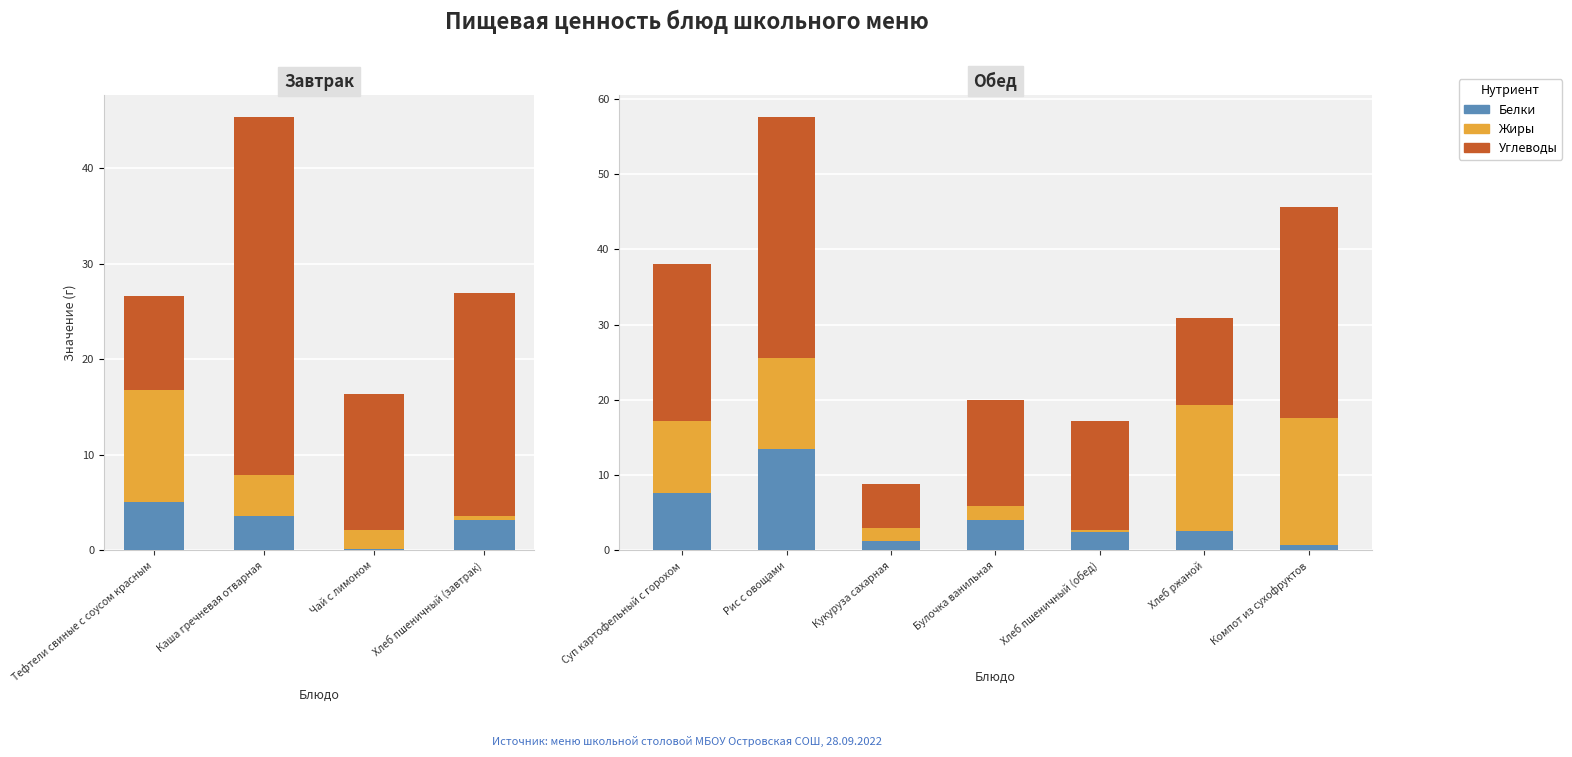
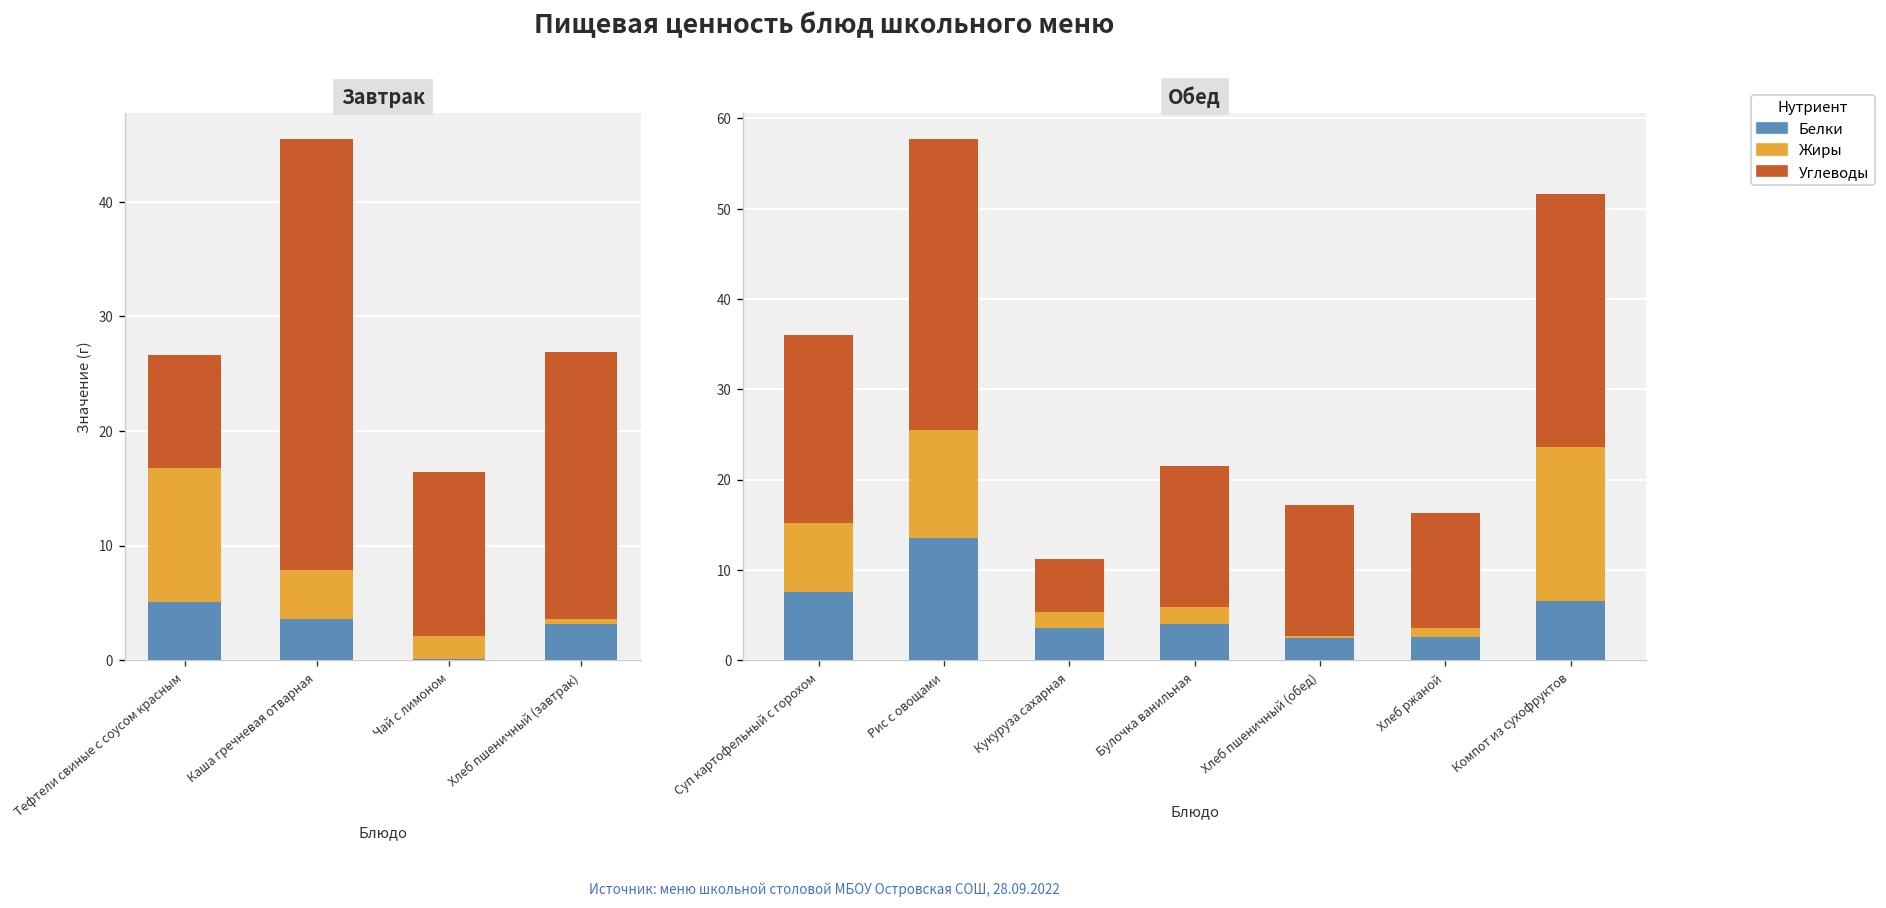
Обед, Жиры, Суп картофельный с горохом: 10 -> 8
Обед, Белки, Кукуруза сахарная: 1 -> 4
Обед, Углеводы, Булочка ванильная: 14 -> 16
Обед, Жиры, Хлеб ржаной: 17 -> 1
Обед, Углеводы, Хлеб ржаной: 12 -> 13
Обед, Белки, Компот из сухофруктов: 1 -> 7
